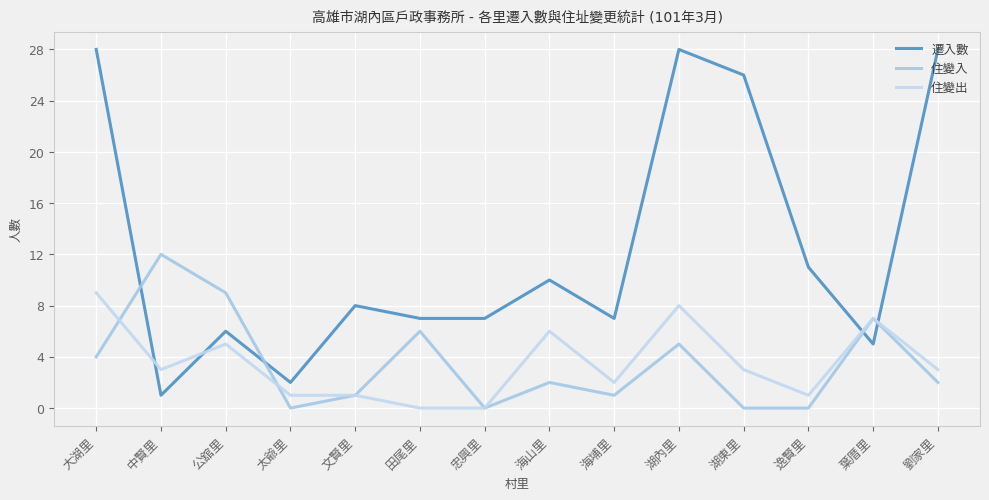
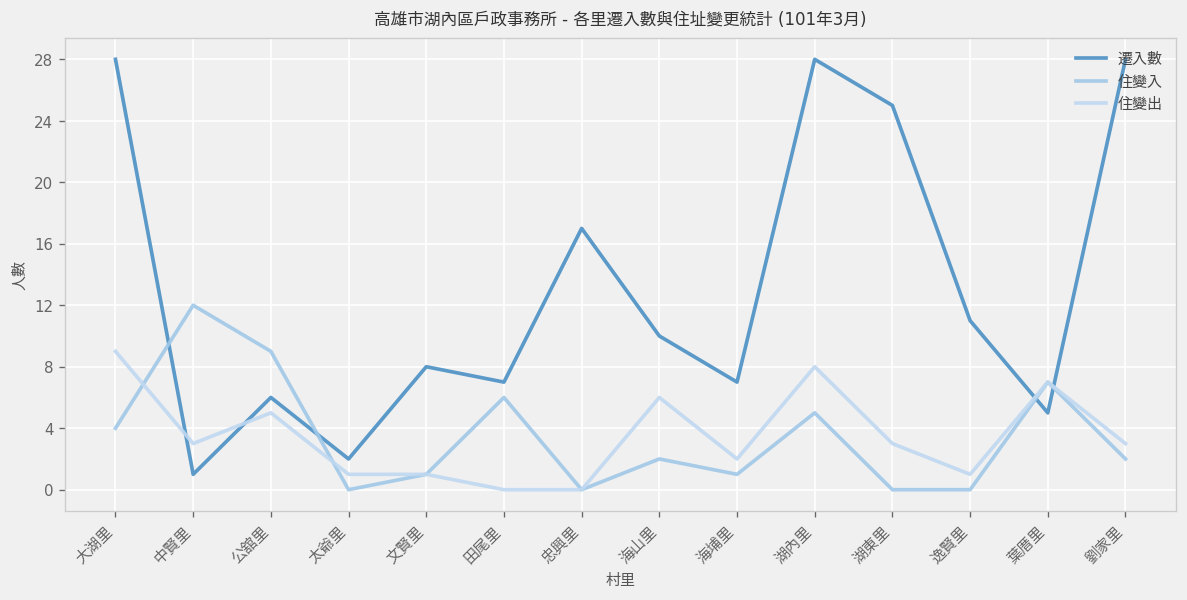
遷入數, 忠興里: 7 -> 17
遷入數, 湖東里: 26 -> 25
